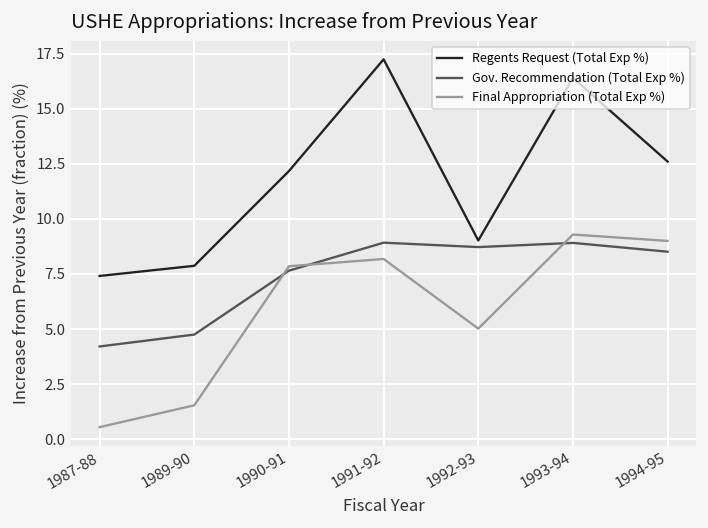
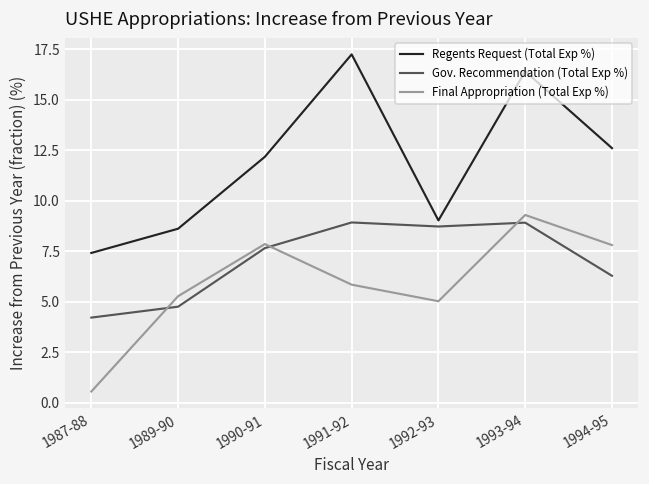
Regents Request (Total Exp %), 1989-90: 7.9 -> 8.6
Final Appropriation (Total Exp %), 1989-90: 1.5 -> 5.3
Final Appropriation (Total Exp %), 1991-92: 8.2 -> 5.8
Gov. Recommendation (Total Exp %), 1994-95: 8.5 -> 6.3
Final Appropriation (Total Exp %), 1994-95: 9.0 -> 7.8
